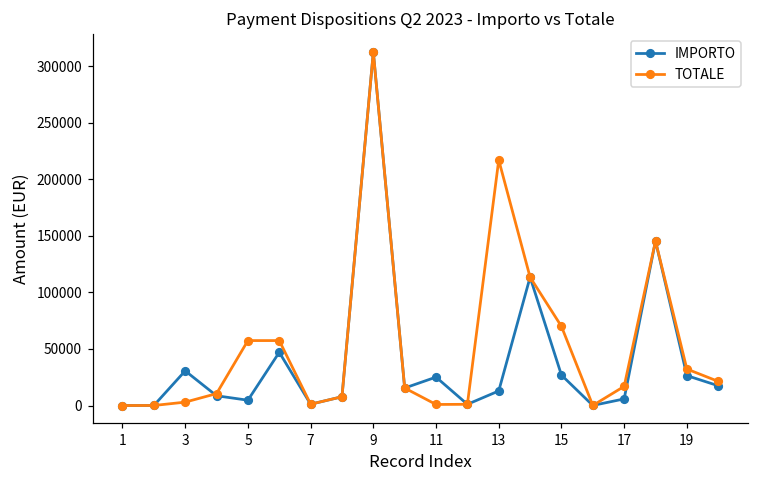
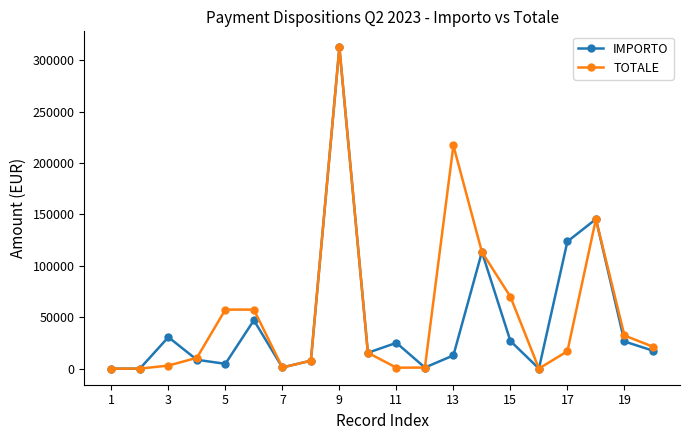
IMPORTO, 17: 6000 -> 124000
